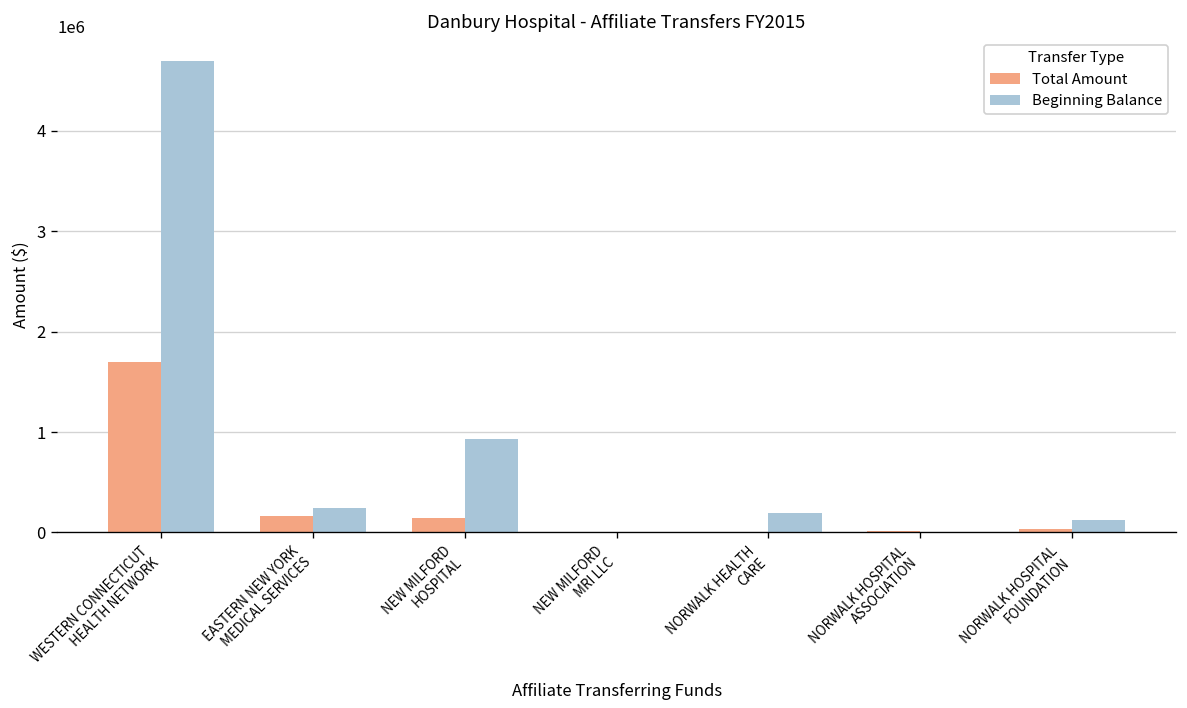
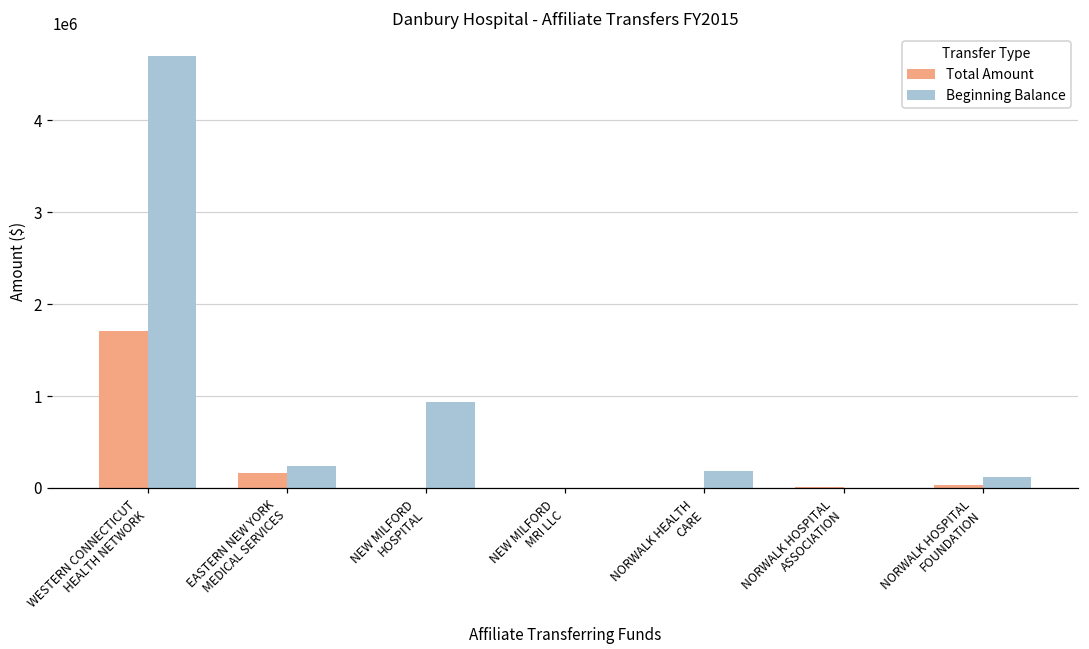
Total Amount, NEW MILFORD HOSPITAL: 100000 -> 0
